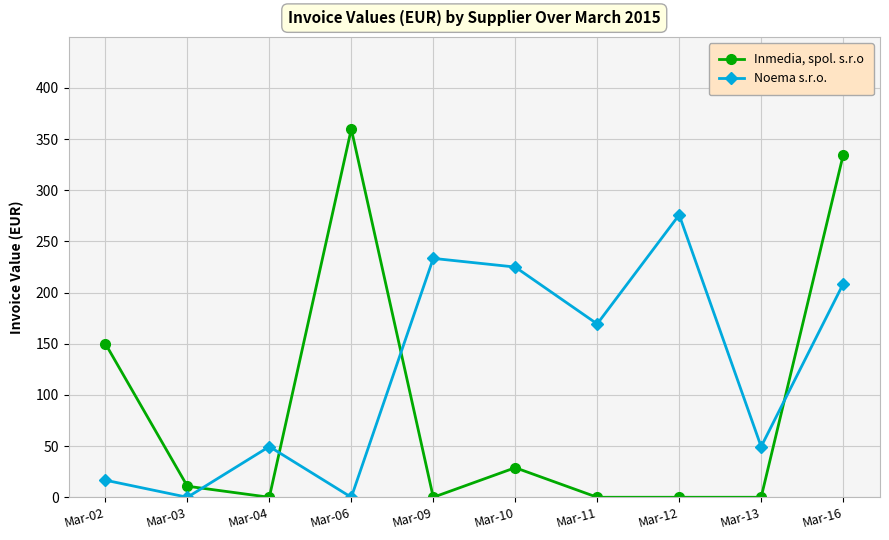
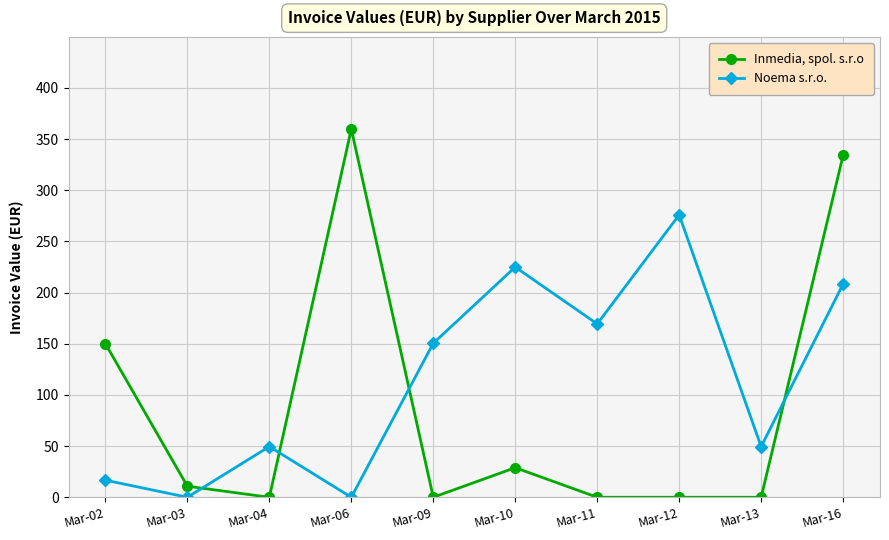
Noema s.r.o., Mar-09: 233 -> 150
